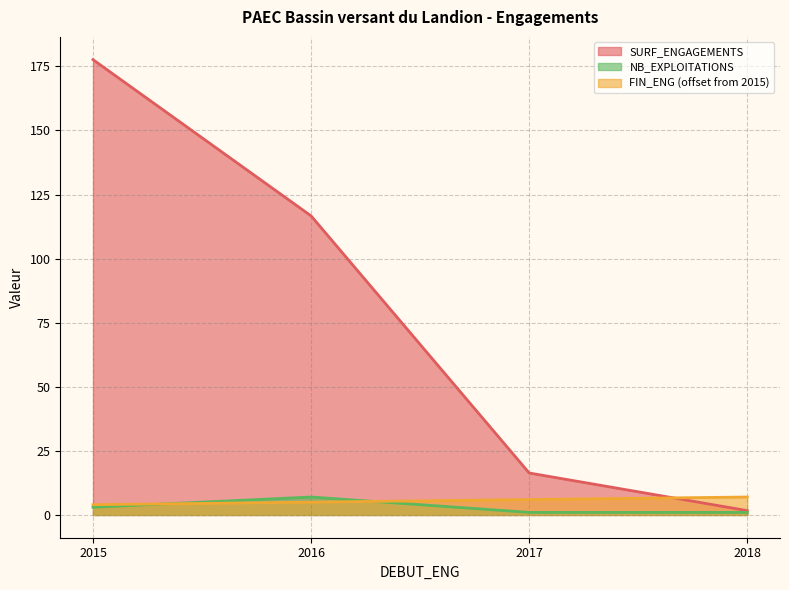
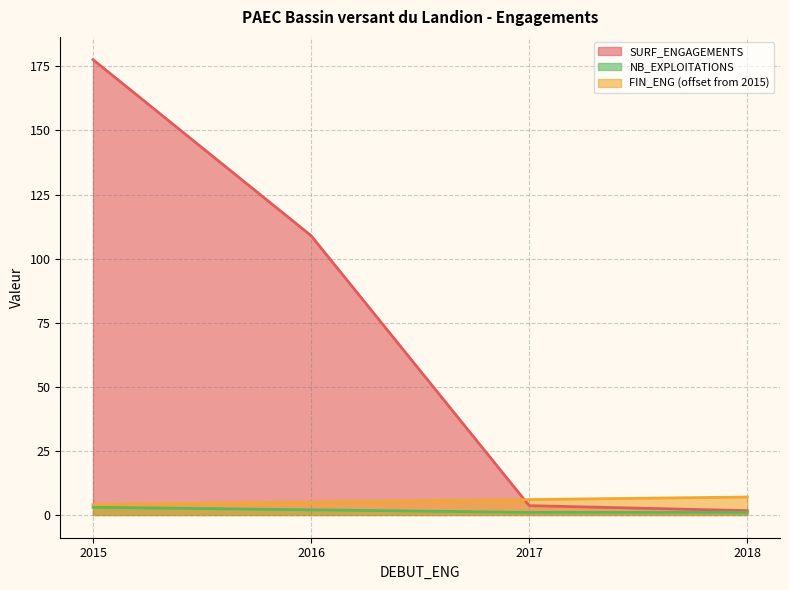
SURF_ENGAGEMENTS, 2016: 117 -> 109
NB_EXPLOITATIONS, 2016: 7 -> 2
SURF_ENGAGEMENTS, 2017: 16 -> 4
